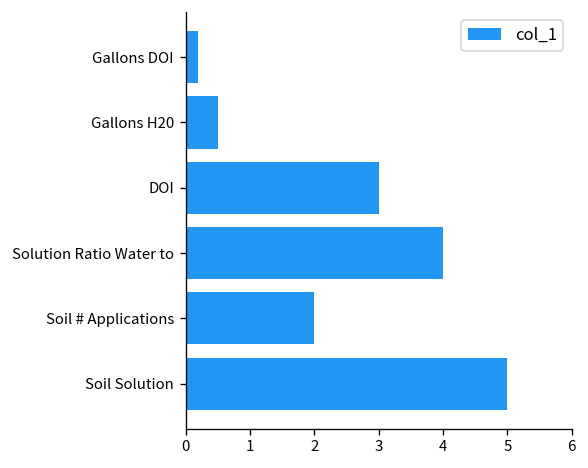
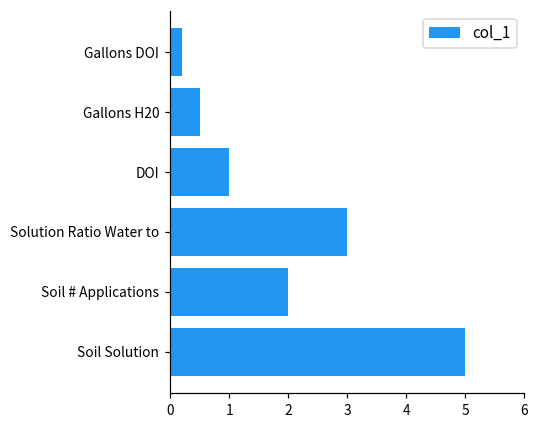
DOI: 3 -> 1
Solution Ratio Water to: 4 -> 3
